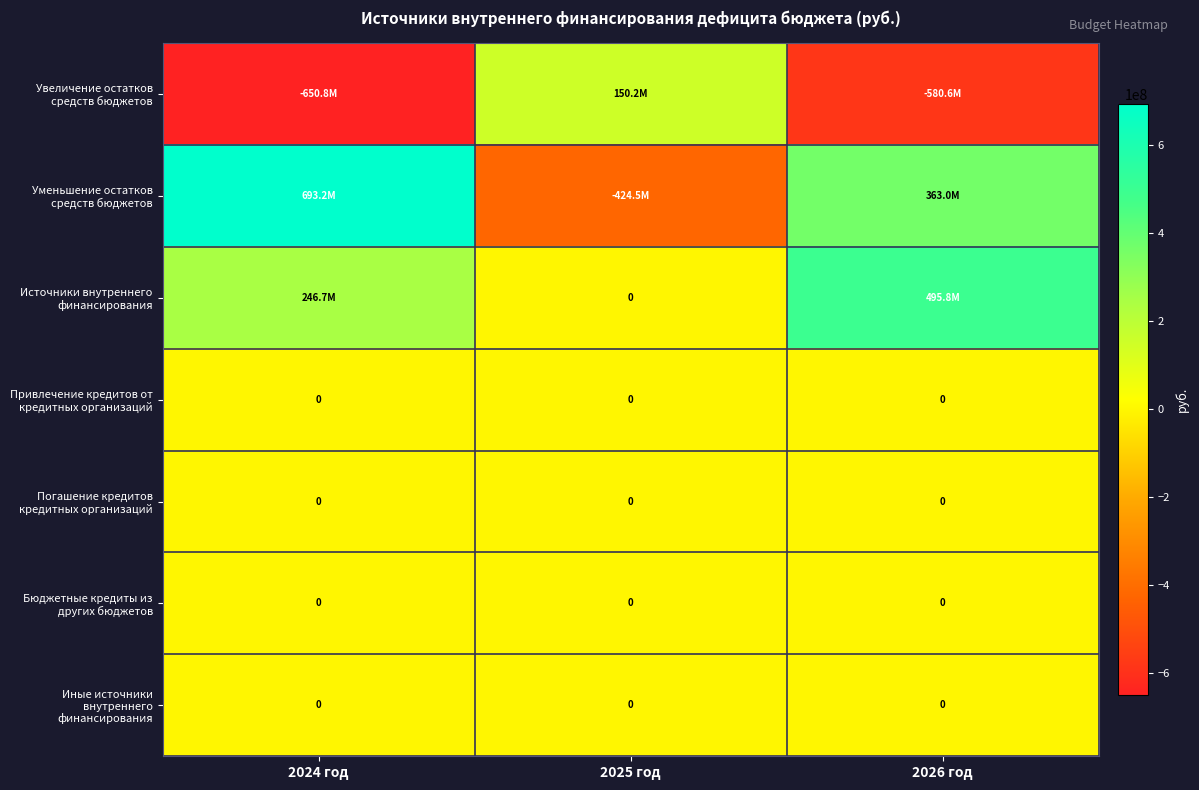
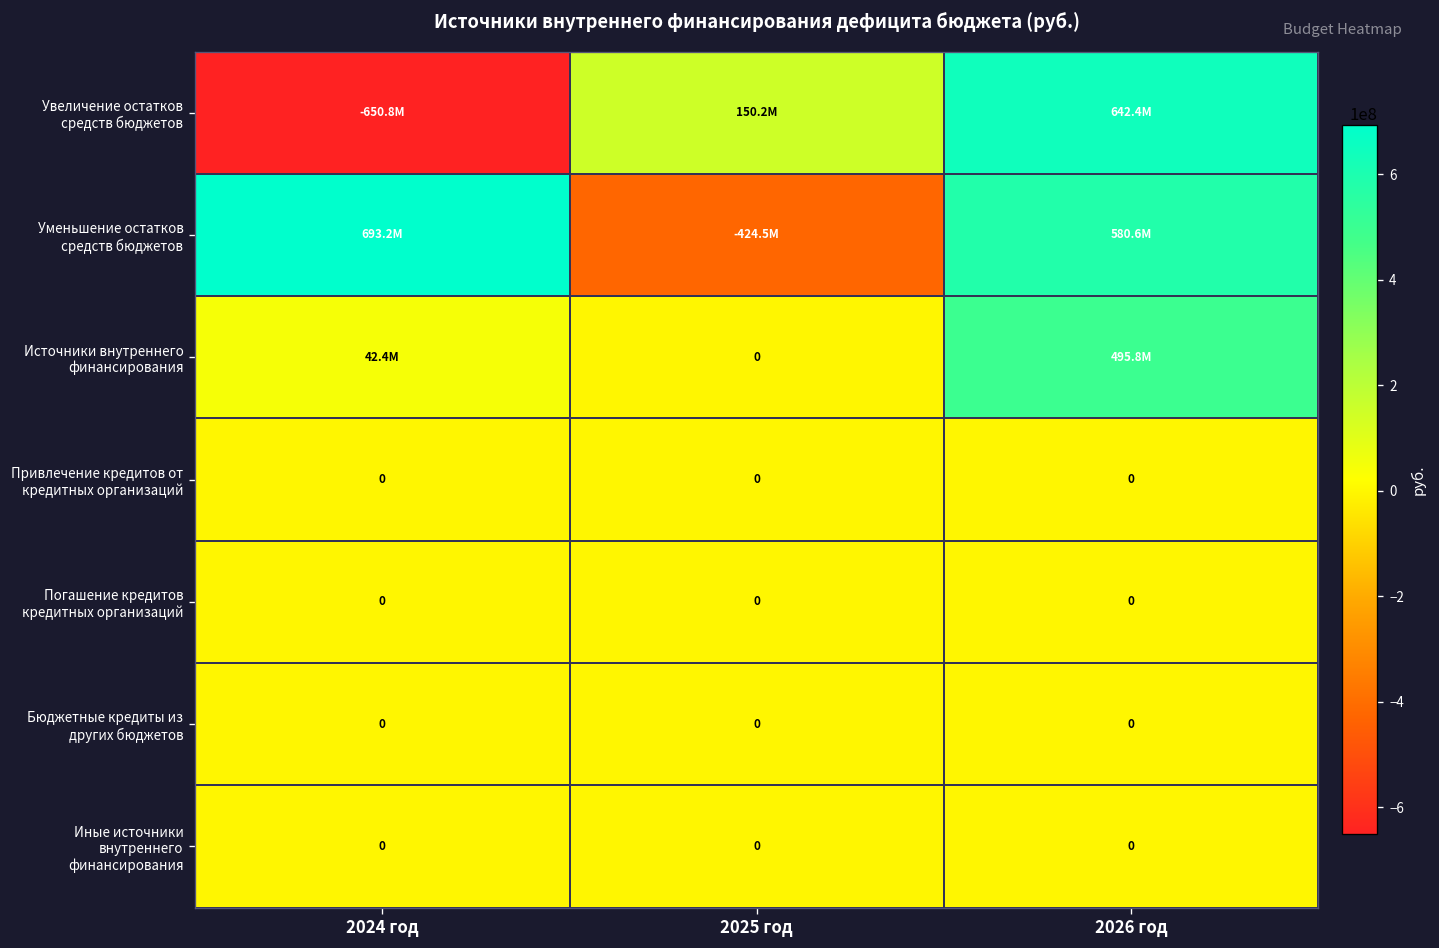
Увеличение остатков средств бюджетов, 2026 год: -580.6M -> 642.4M
Уменьшение остатков средств бюджетов, 2026 год: 363.0M -> 580.6M
Источники внутреннего финансирования, 2024 год: 246.7M -> 42.4M
